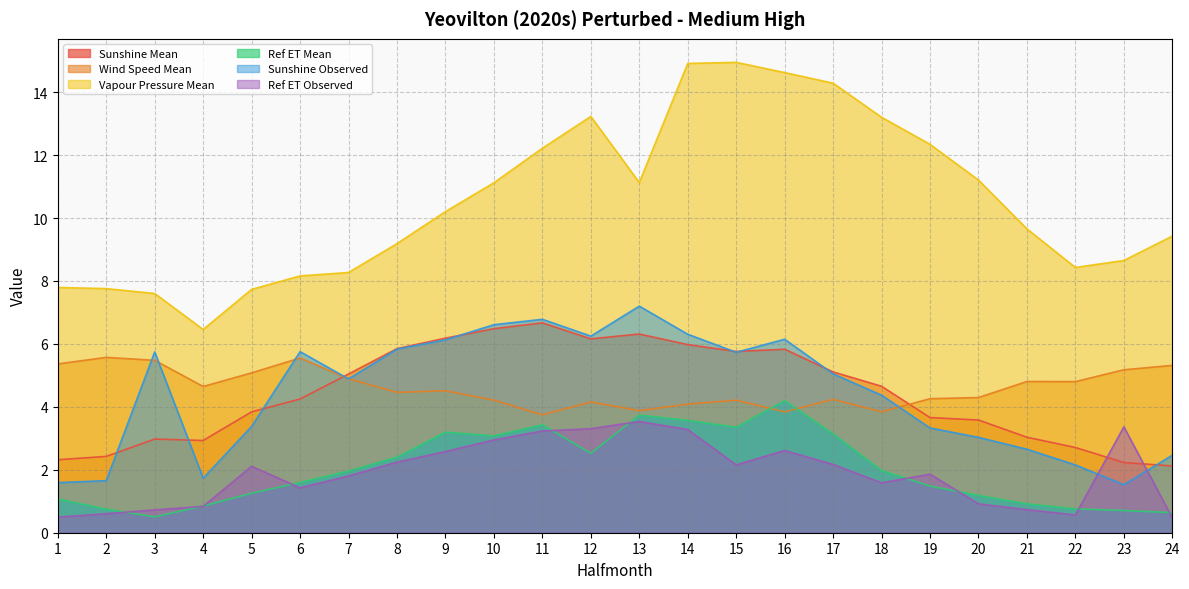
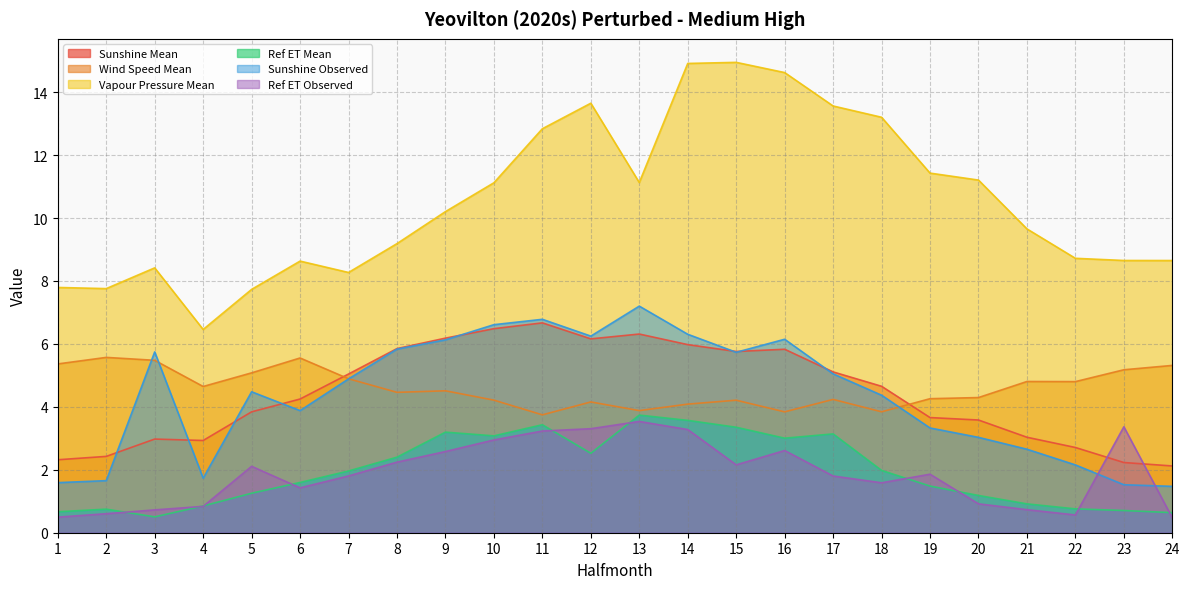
Ref ET Mean, 1: 1.1 -> 0.7
Vapour Pressure Mean, 3: 7.6 -> 8.4
Sunshine Observed, 5: 3.4 -> 4.5
Vapour Pressure Mean, 6: 8.2 -> 8.6
Sunshine Observed, 6: 5.8 -> 3.9
Vapour Pressure Mean, 11: 12.2 -> 12.8
Vapour Pressure Mean, 12: 13.2 -> 13.6
Ref ET Mean, 16: 4.2 -> 3.0
Vapour Pressure Mean, 17: 14.3 -> 13.6
Ref ET Observed, 17: 2.2 -> 1.8
Vapour Pressure Mean, 19: 12.3 -> 11.4
Vapour Pressure Mean, 22: 8.4 -> 8.7
Vapour Pressure Mean, 24: 9.4 -> 8.6
Sunshine Observed, 24: 2.5 -> 1.5
